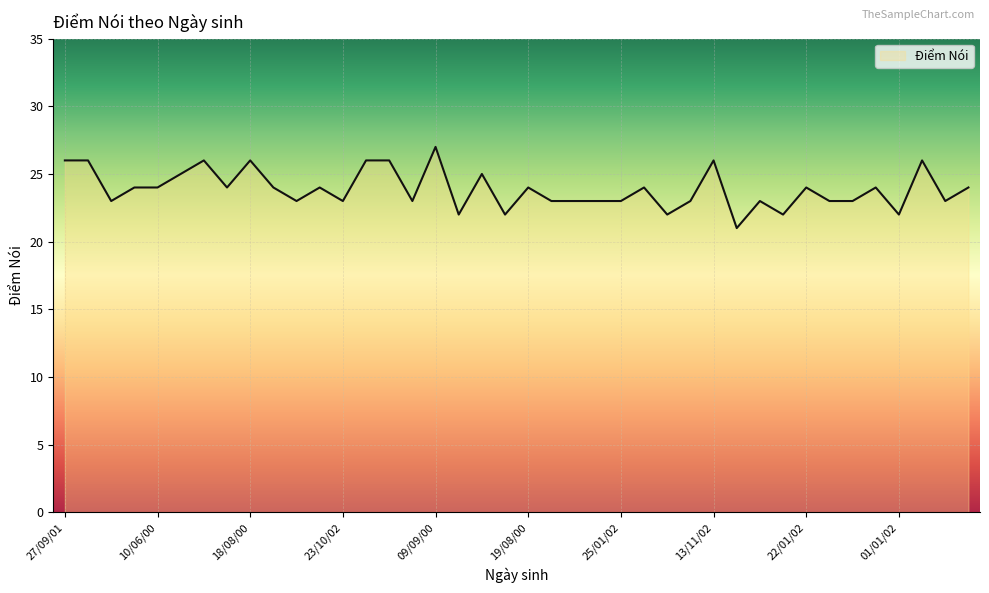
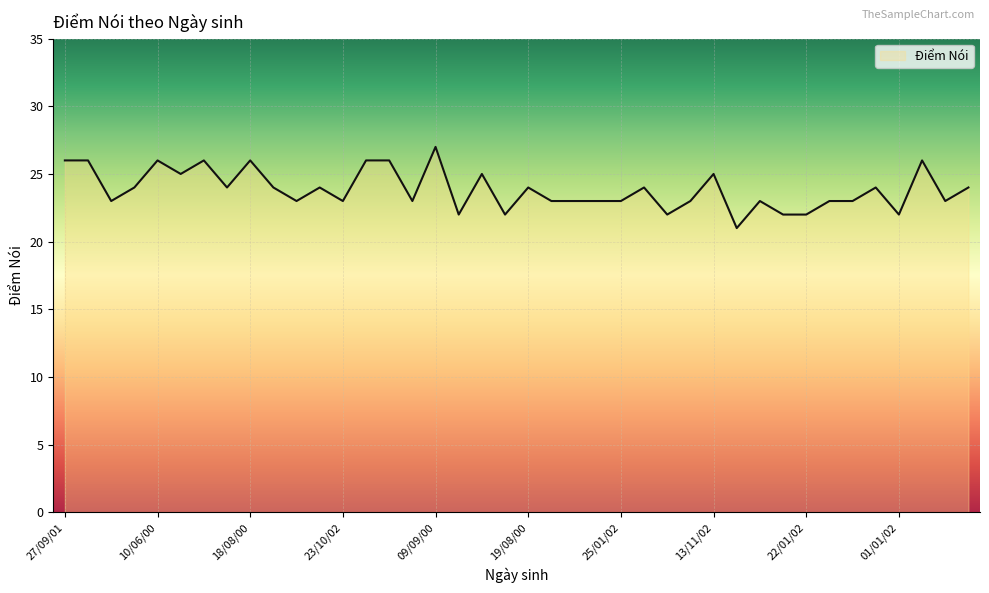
10/06/00: 24 -> 26
13/11/02: 26 -> 25
22/01/02: 24 -> 22
